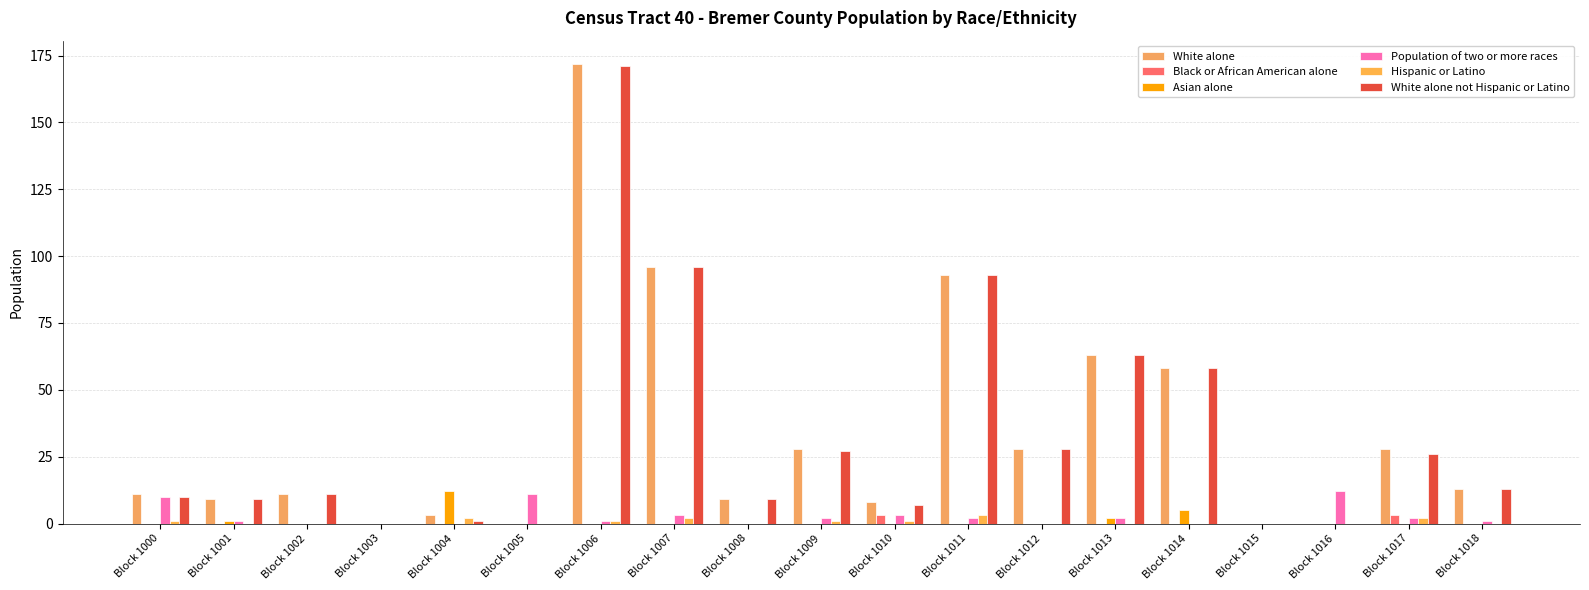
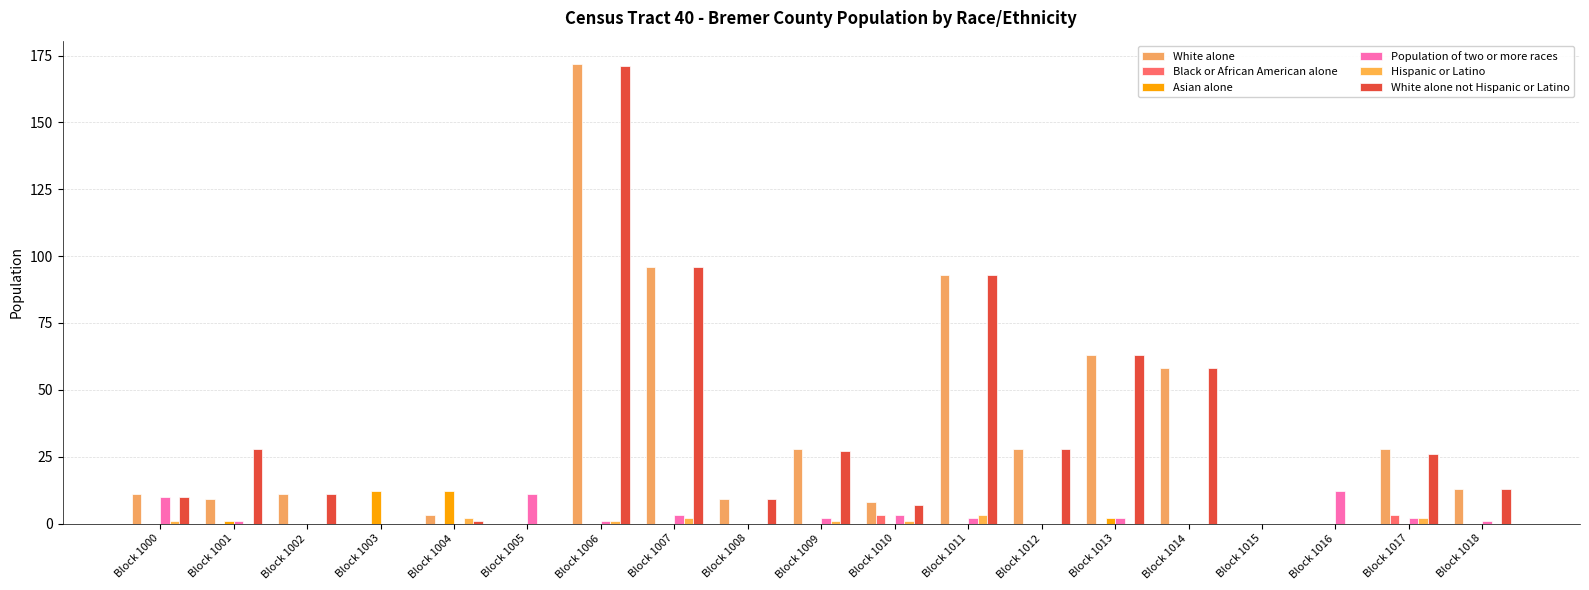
White alone not Hispanic or Latino, Block 1001: 9 -> 28
Asian alone, Block 1003: 0 -> 12
Asian alone, Block 1014: 5 -> 0
